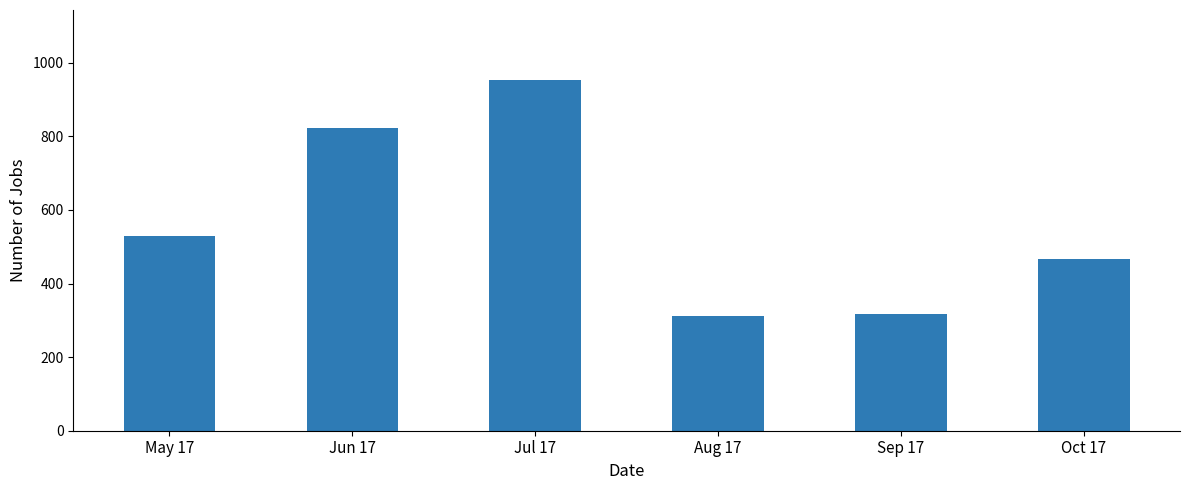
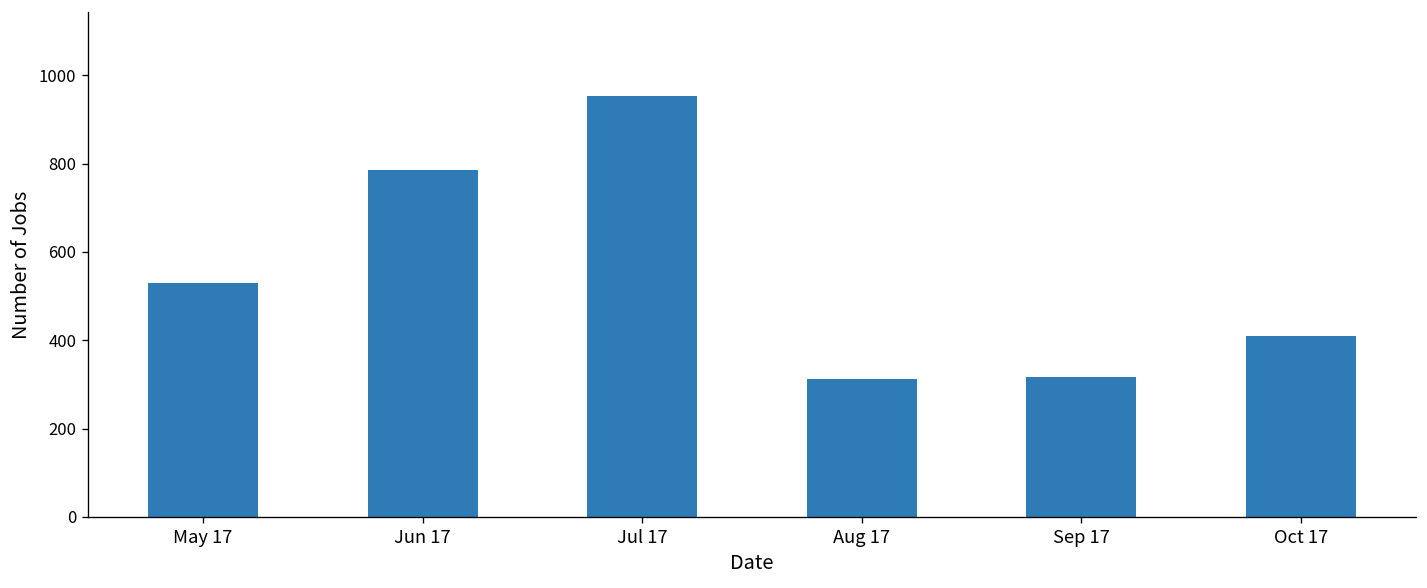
Jun 17: 820 -> 790
Oct 17: 470 -> 410
